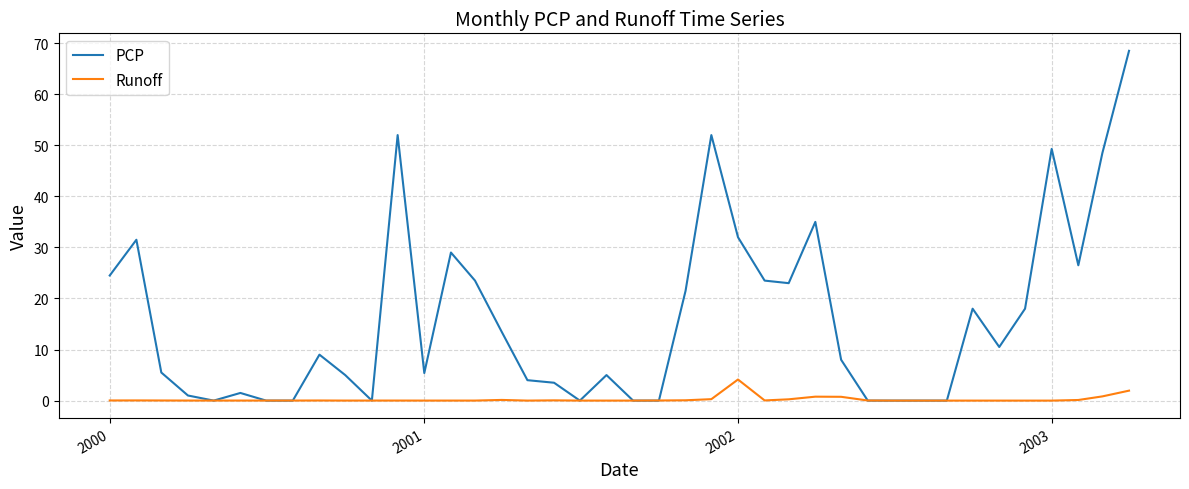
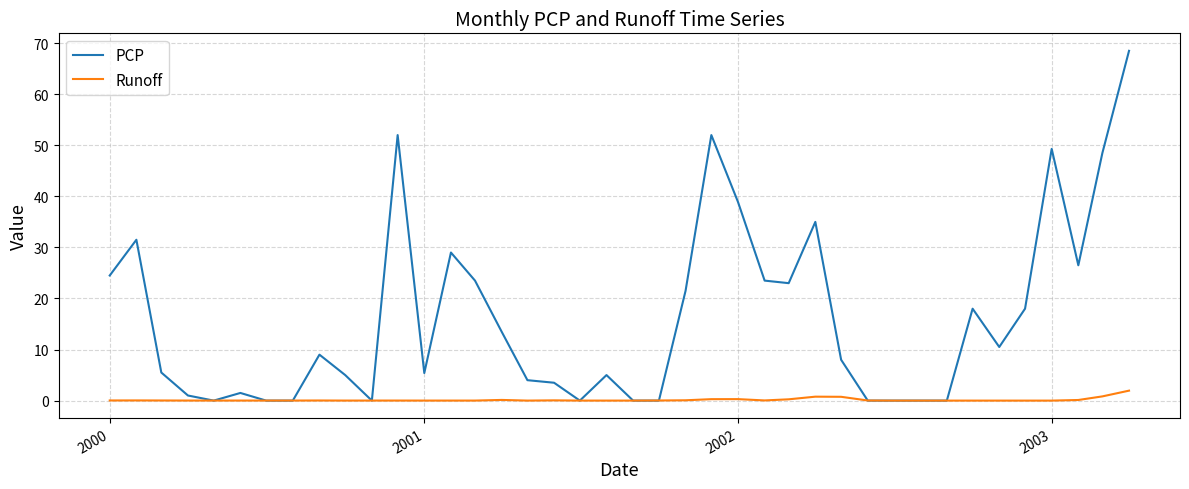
PCP, 2002: 32 -> 39
Runoff, 2002: 4 -> 0
